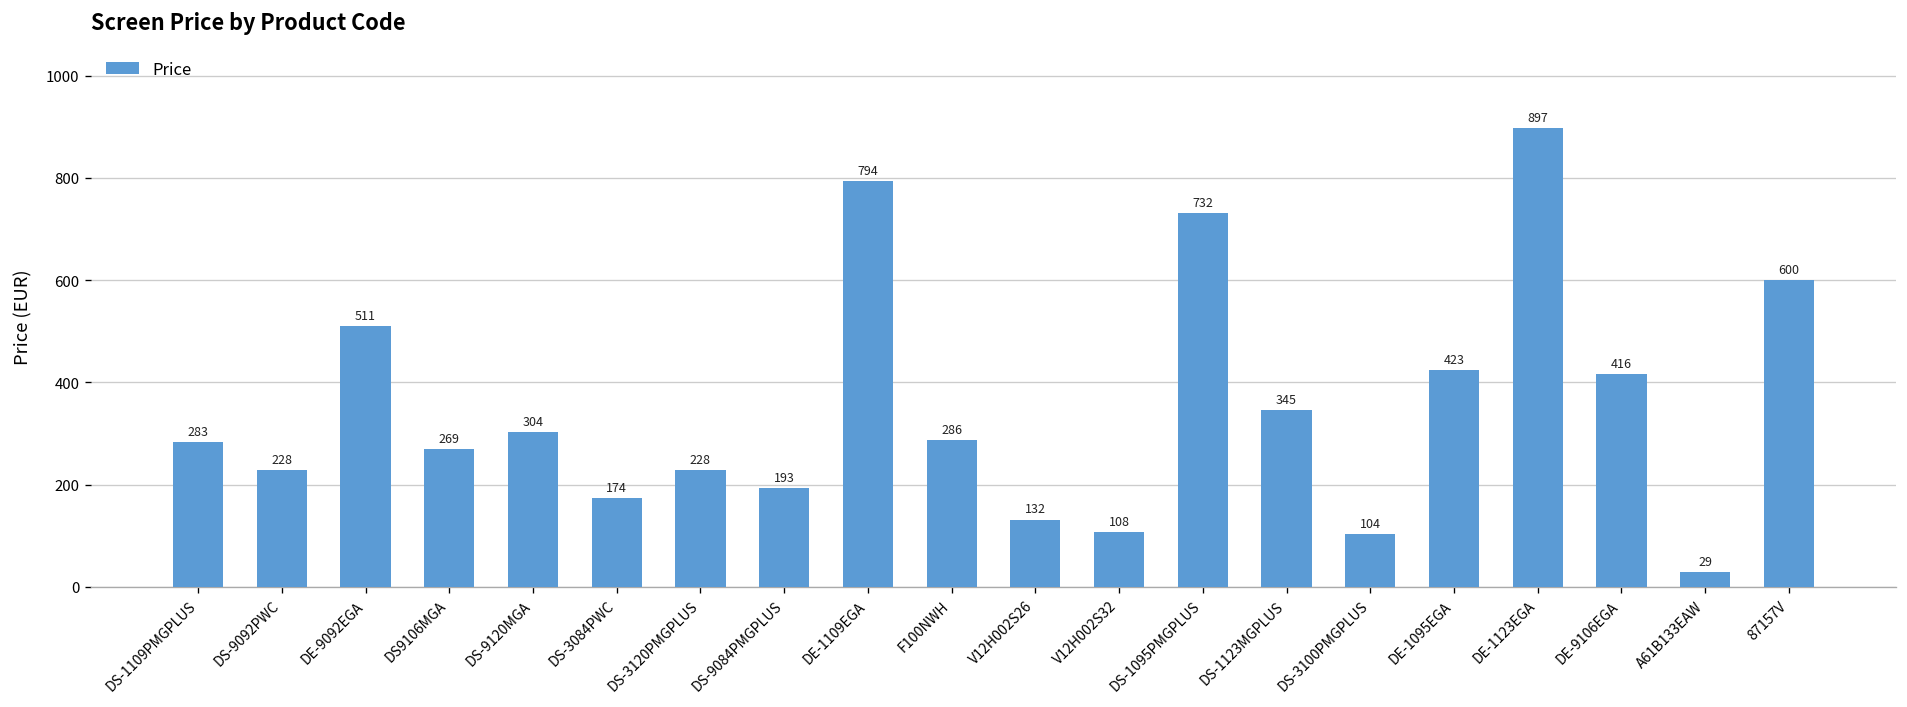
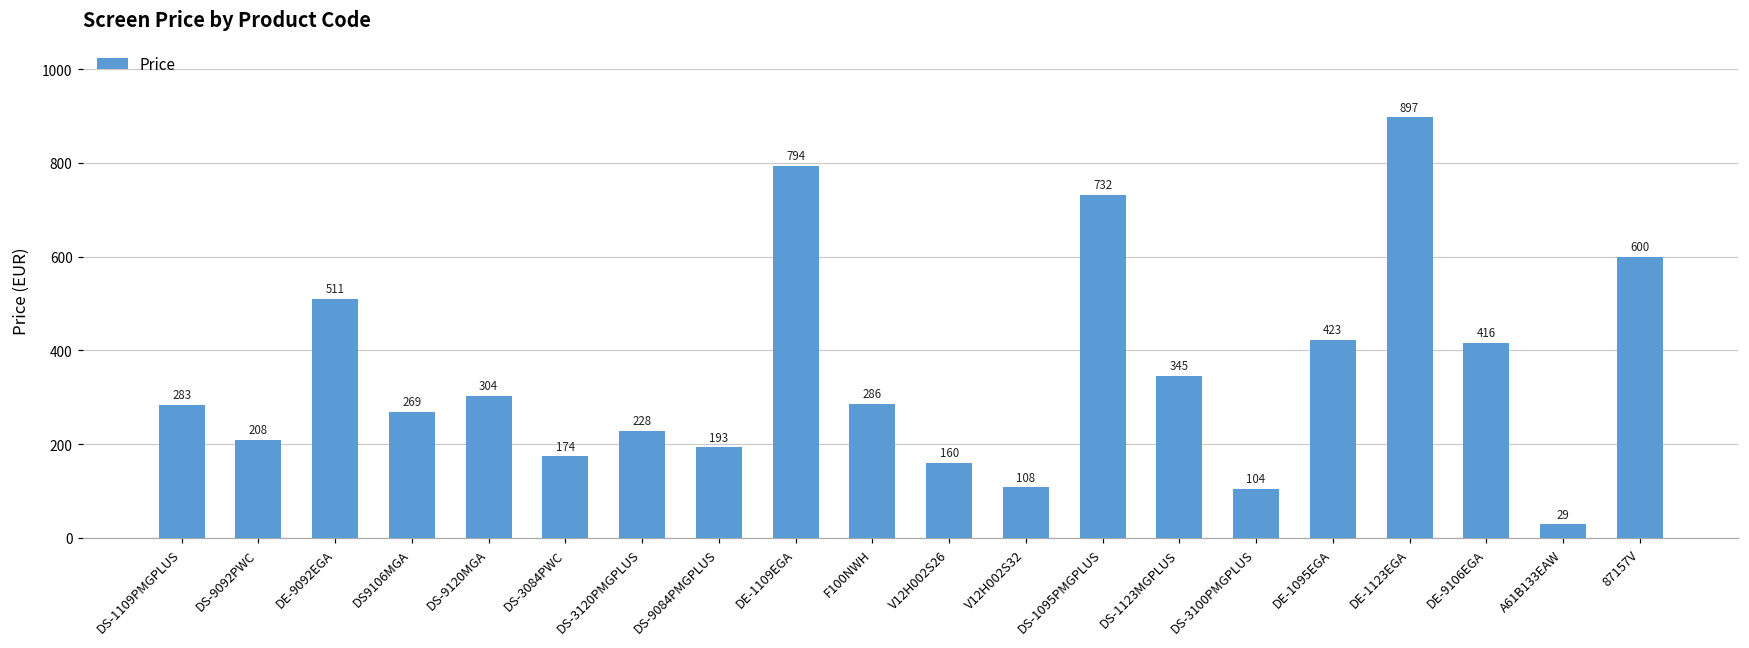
DS-9092PWC: 228 -> 208
V12H002S26: 132 -> 160
